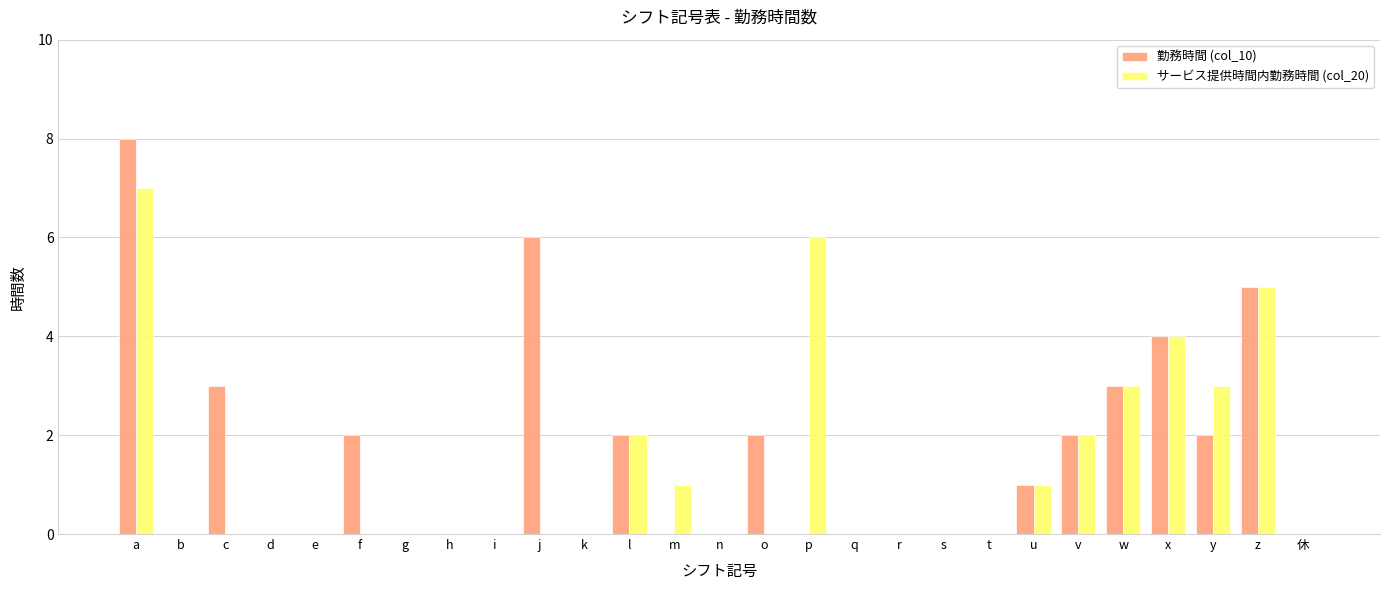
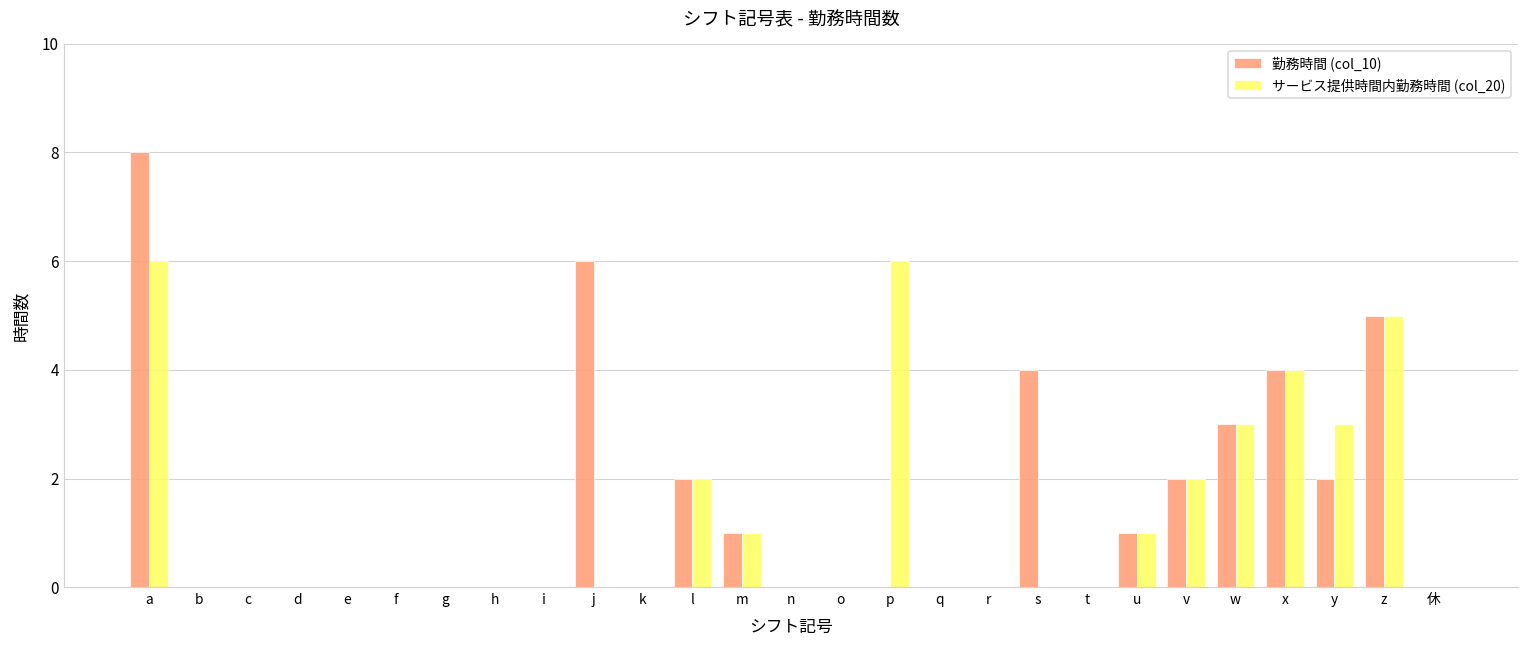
サービス提供時間内勤務時間 (col_20), a: 7 -> 6
勤務時間 (col_10), c: 3 -> 0
勤務時間 (col_10), f: 2 -> 0
勤務時間 (col_10), m: 0 -> 1
勤務時間 (col_10), o: 2 -> 0
勤務時間 (col_10), s: 0 -> 4
